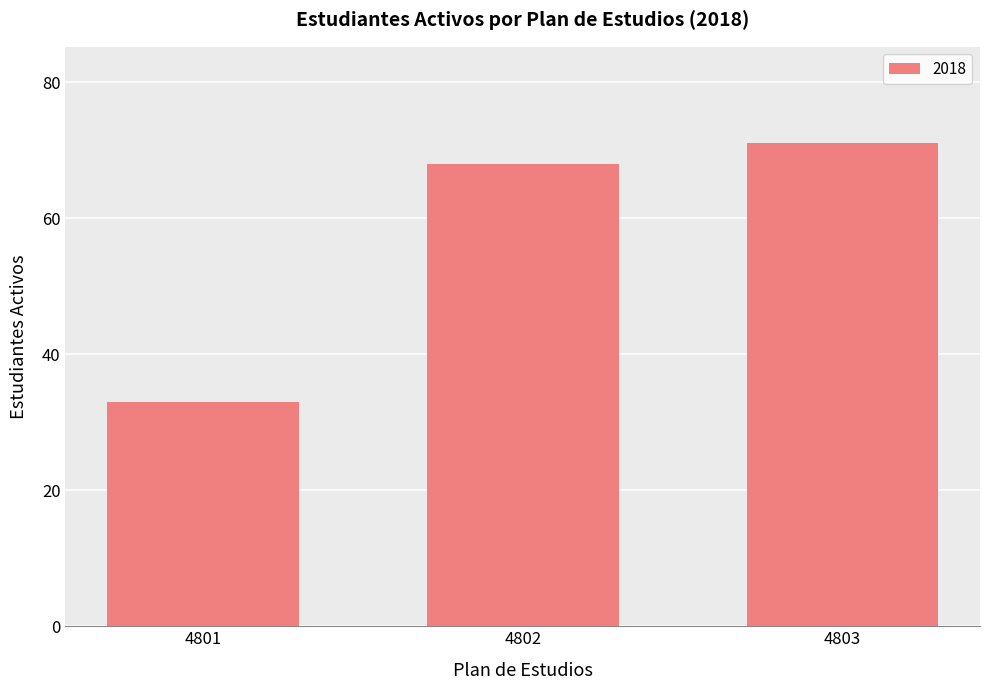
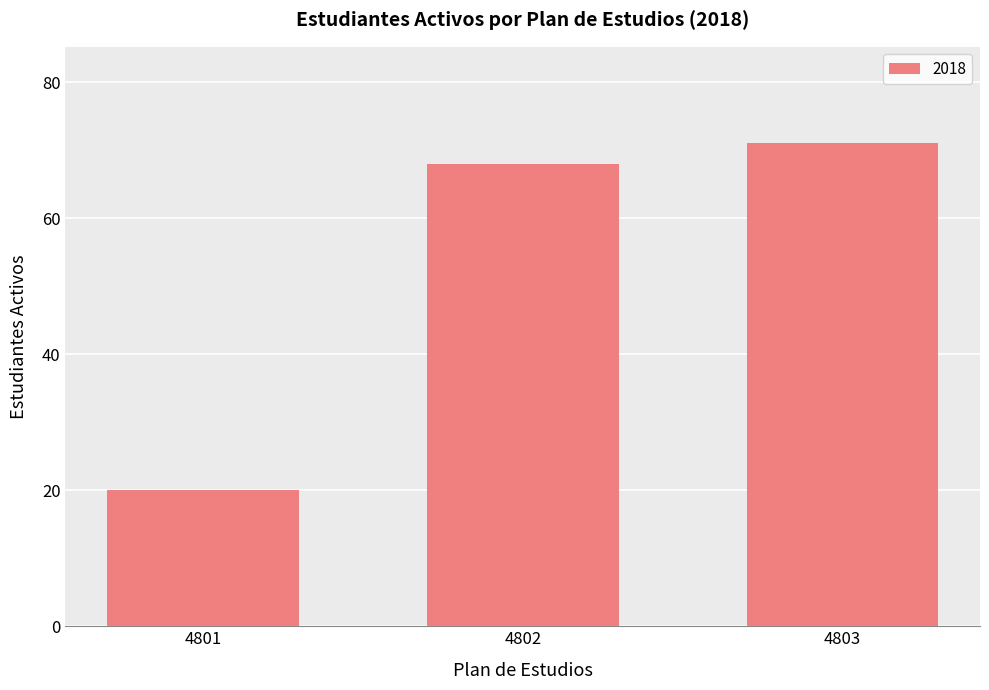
4801: 33 -> 20
